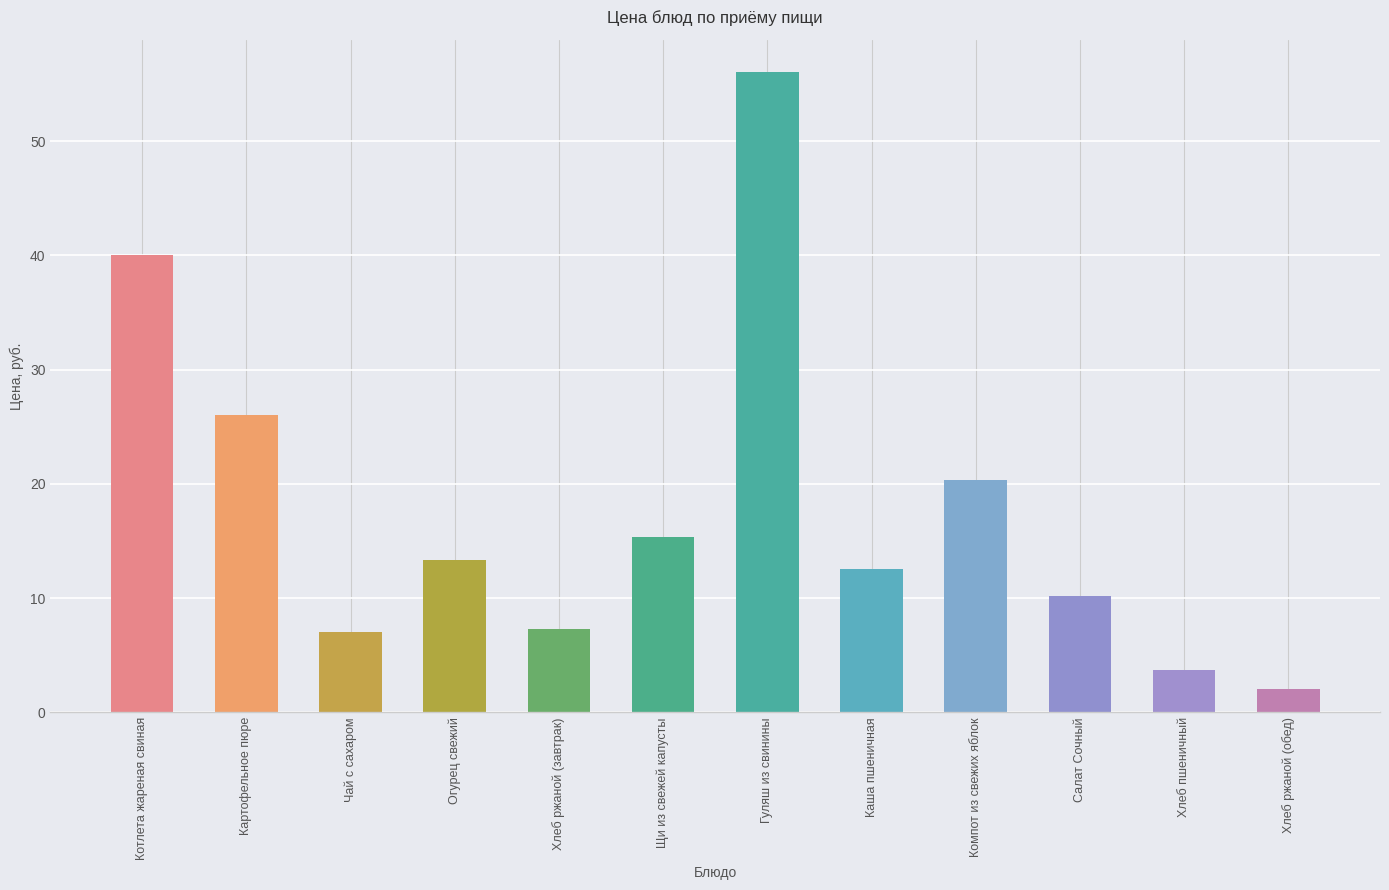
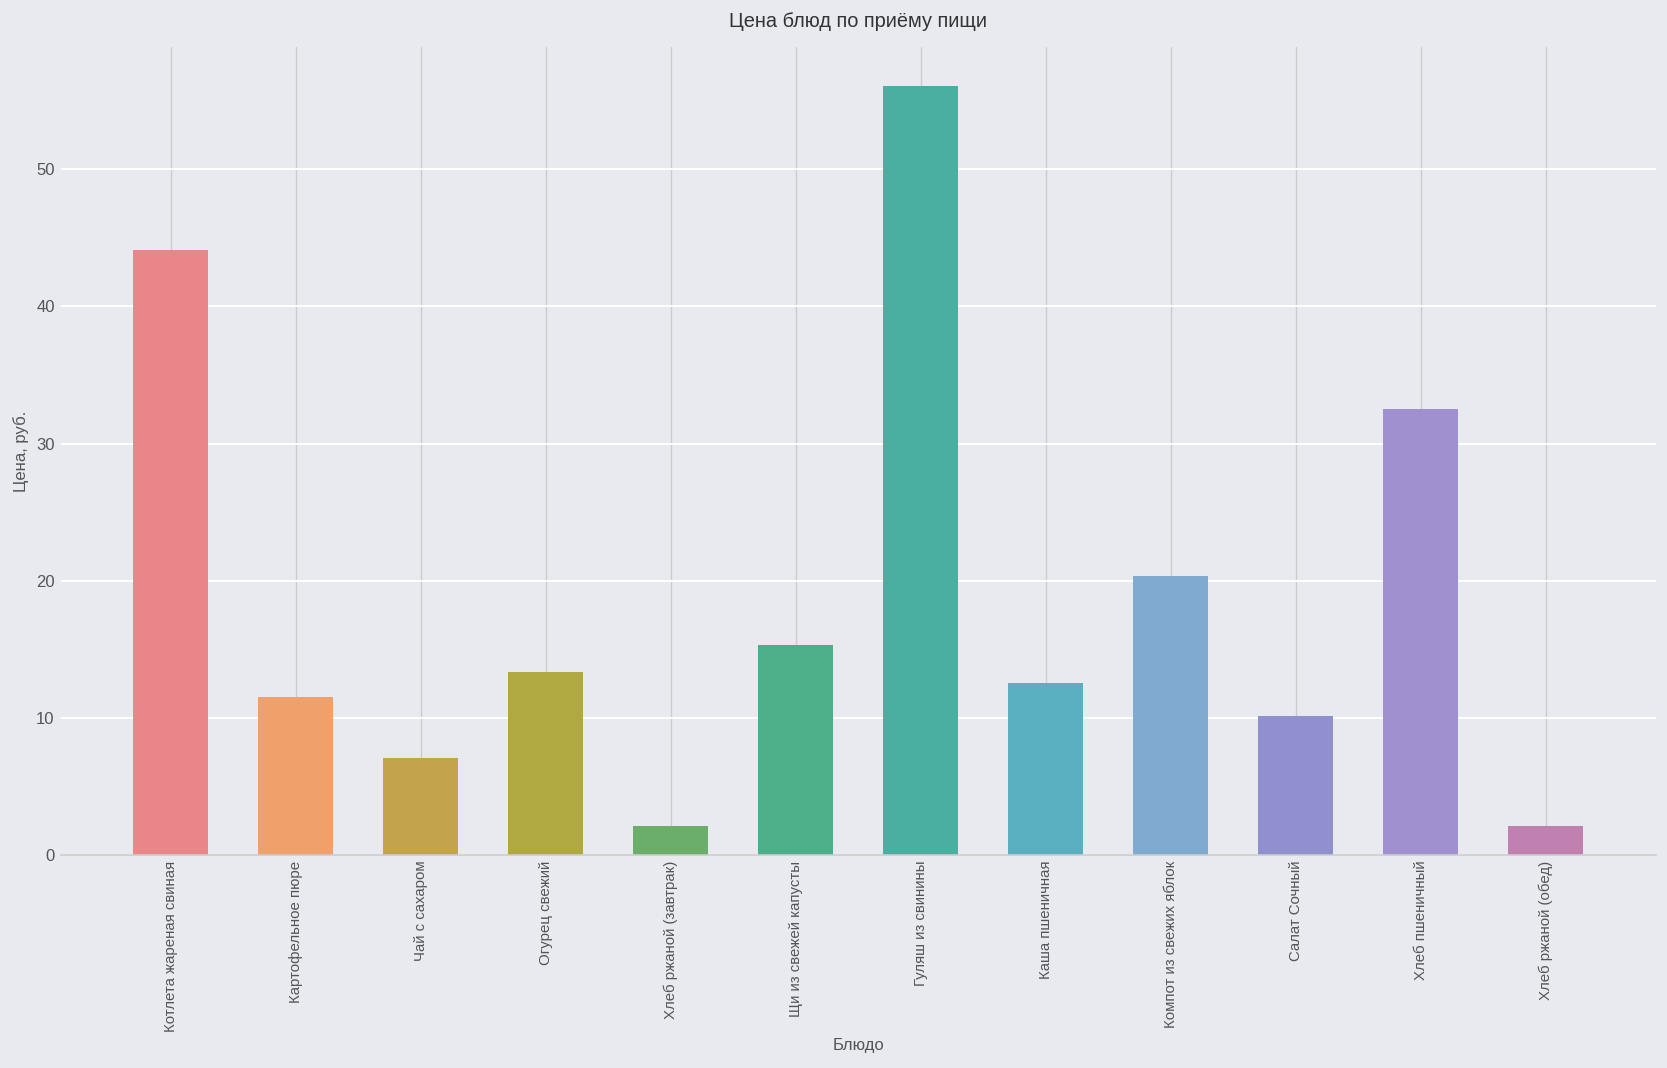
Котлета жареная свиная: 40.0 -> 44.1
Картофельное пюре: 26.0 -> 11.5
Хлеб ржаной (завтрак): 7.3 -> 2.1
Хлеб пшеничный: 3.7 -> 32.5
